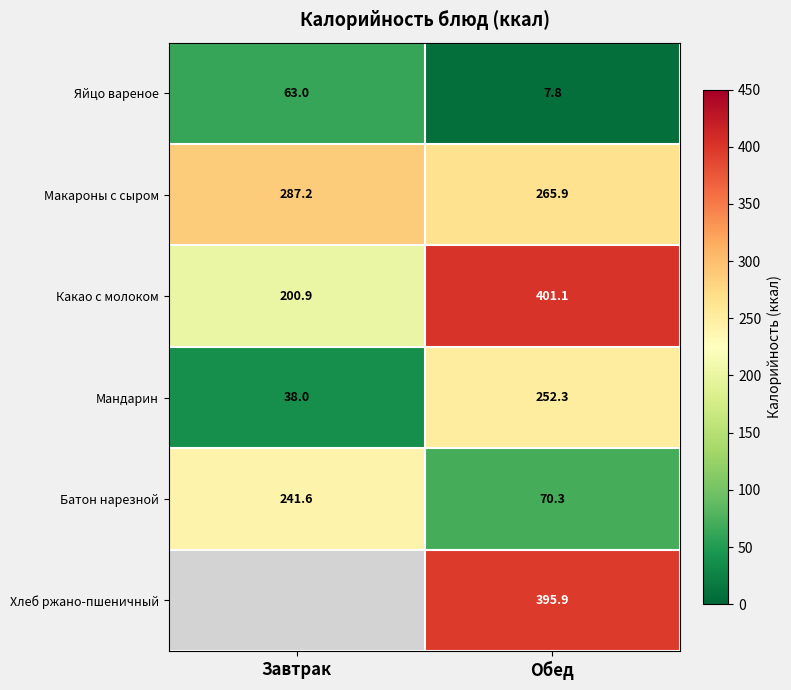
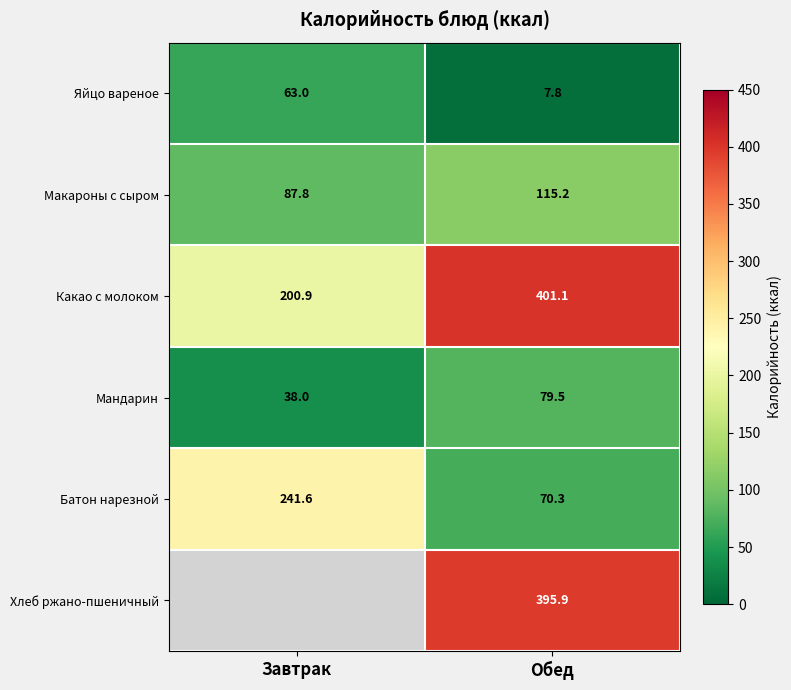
Макароны с сыром, Завтрак: 287.2 -> 87.8
Макароны с сыром, Обед: 265.9 -> 115.2
Мандарин, Обед: 252.3 -> 79.5
